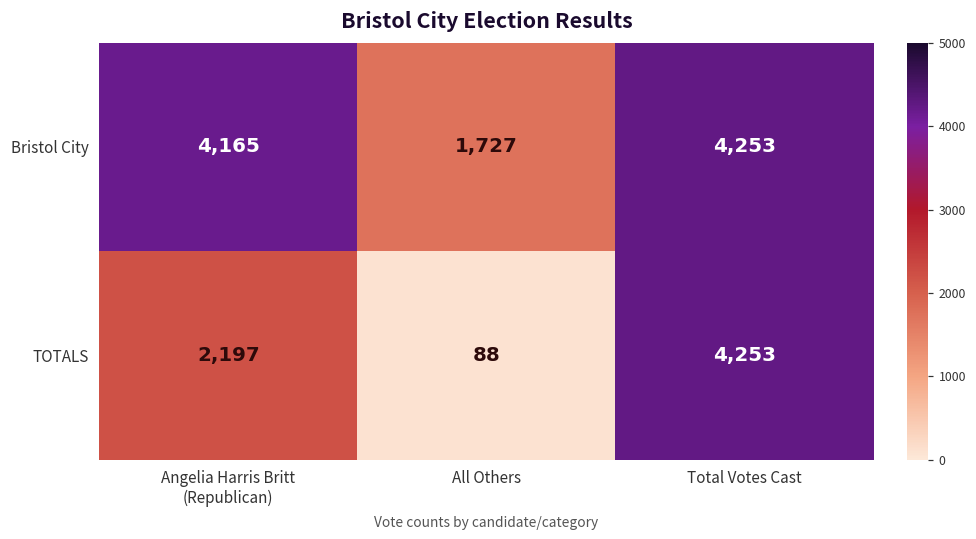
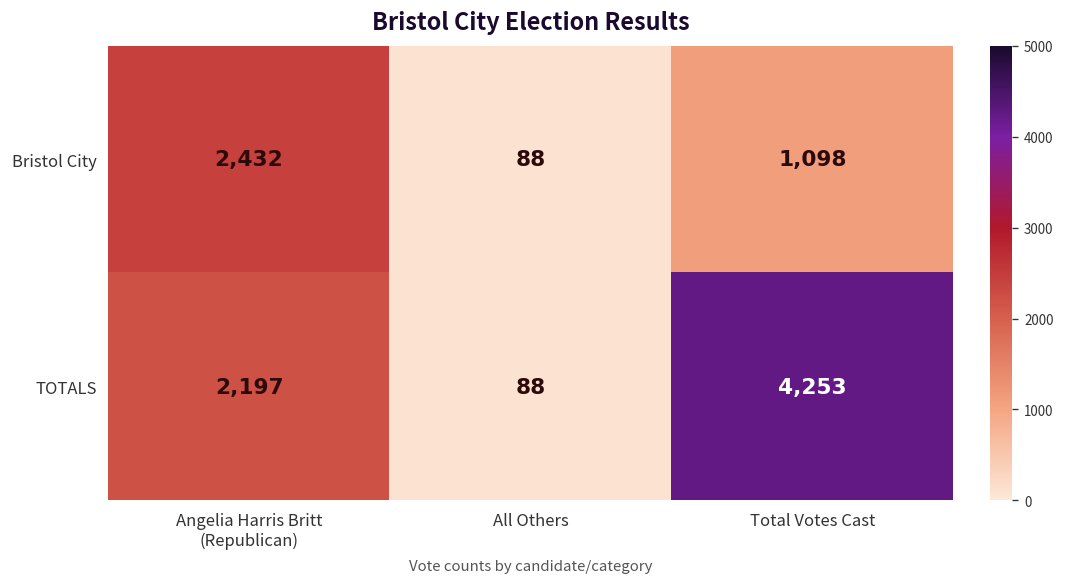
Bristol City, Angelia Harris Britt (Republican): 4,165 -> 2,432
Bristol City, All Others: 1,727 -> 88
Bristol City, Total Votes Cast: 4,253 -> 1,098
